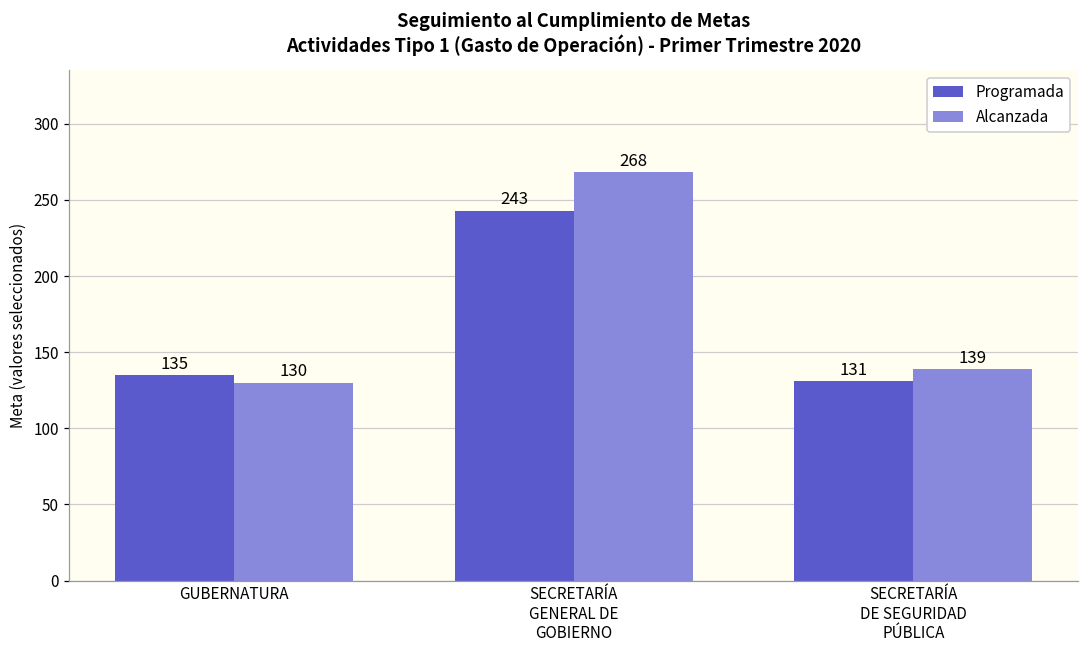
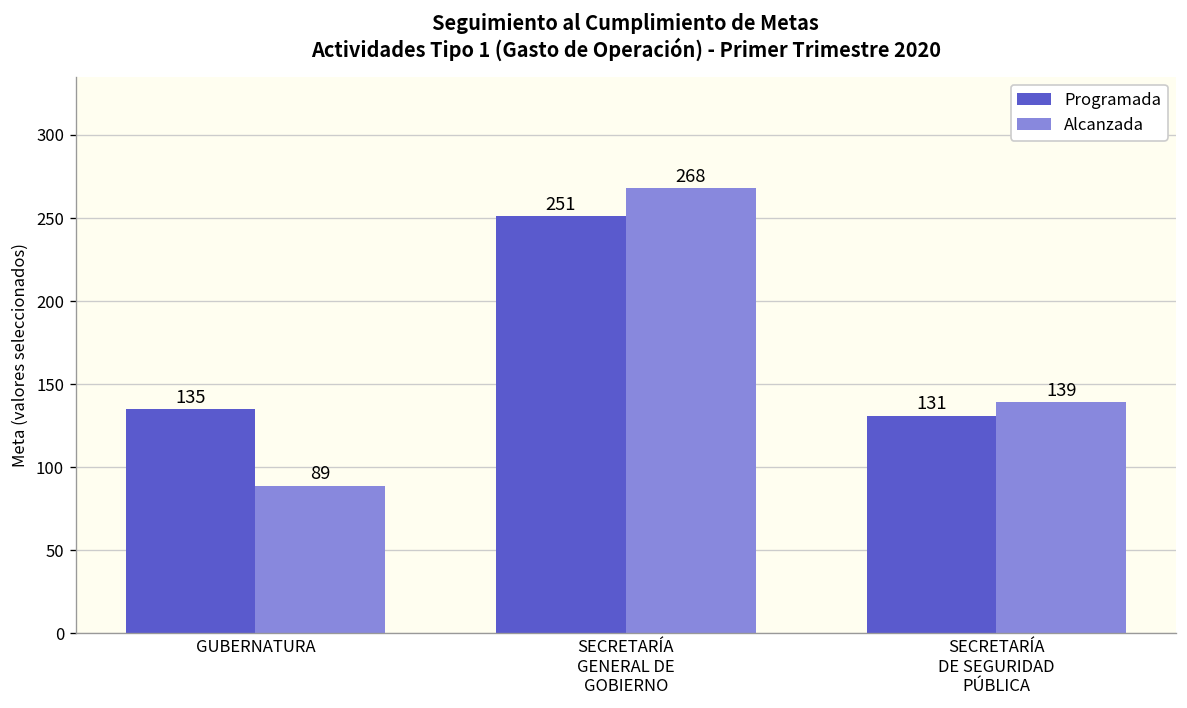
Alcanzada, GUBERNATURA: 130 -> 89
Programada, SECRETARÍA GENERAL DE GOBIERNO: 243 -> 251
